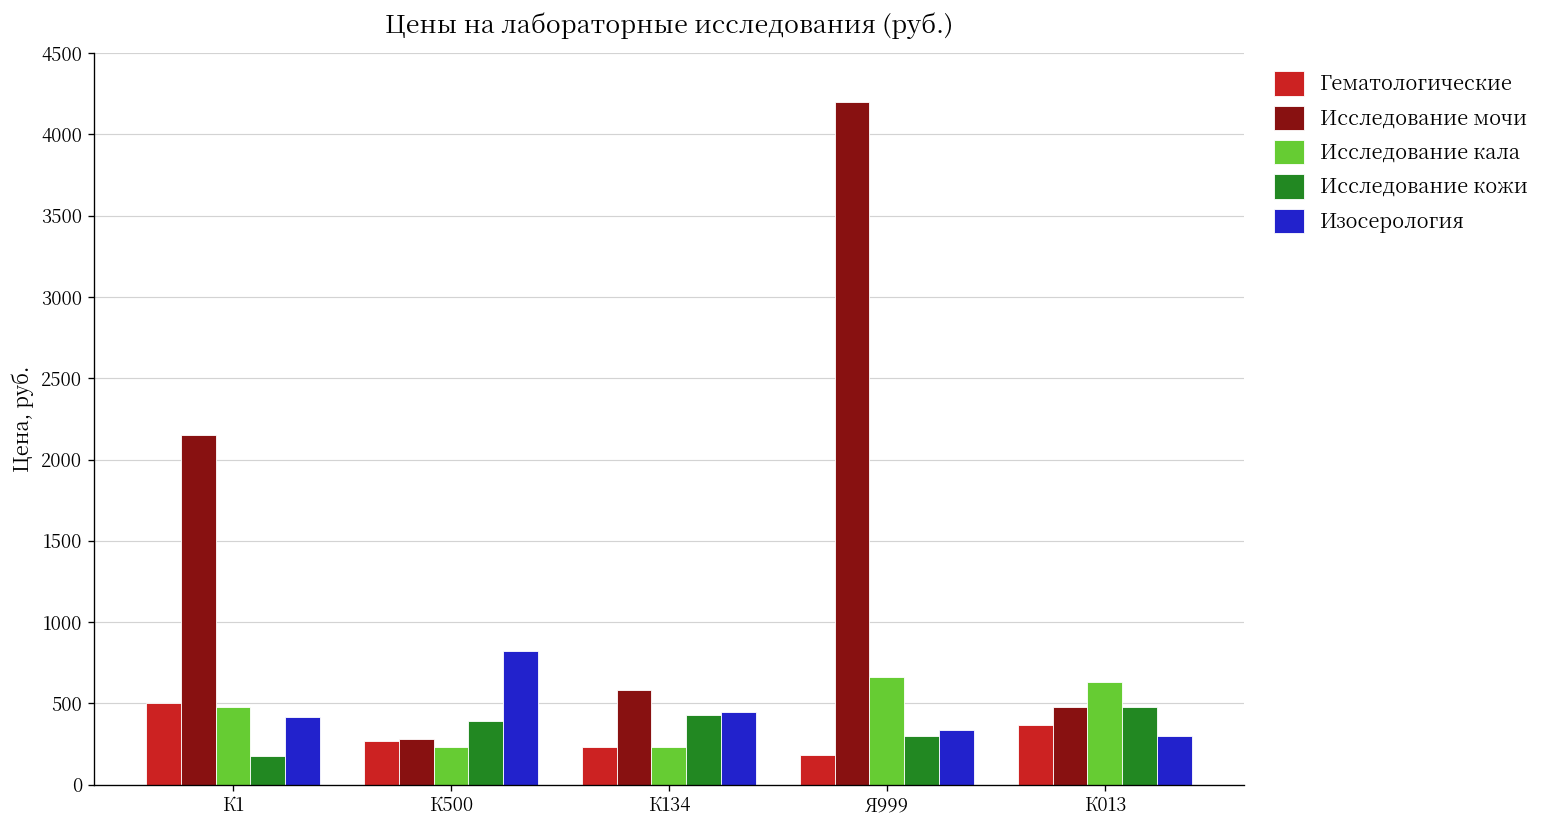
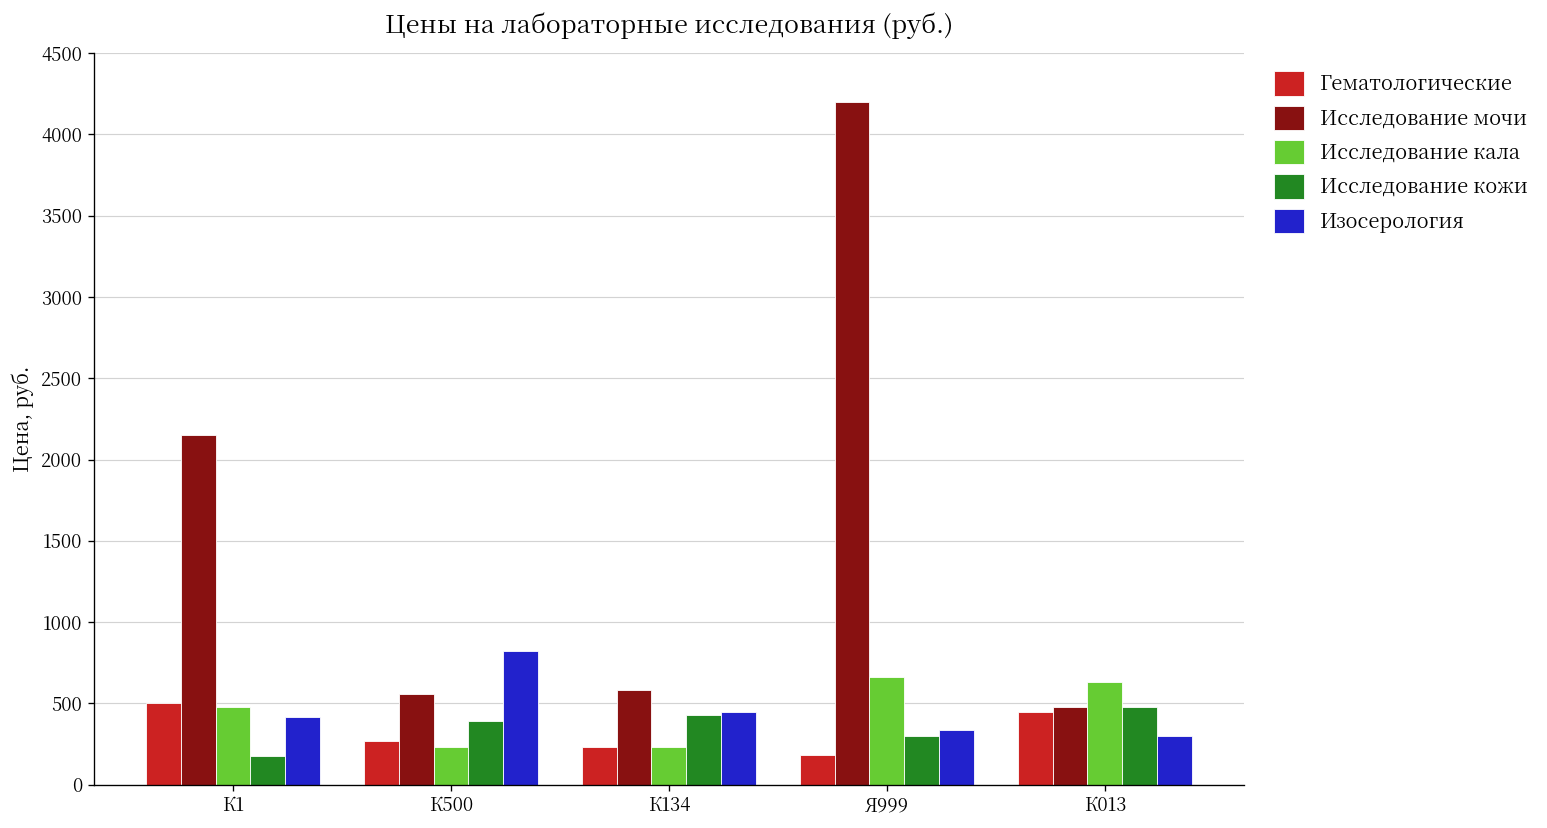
Исследование мочи, К500: 280 -> 560
Гематологические, К013: 370 -> 450
